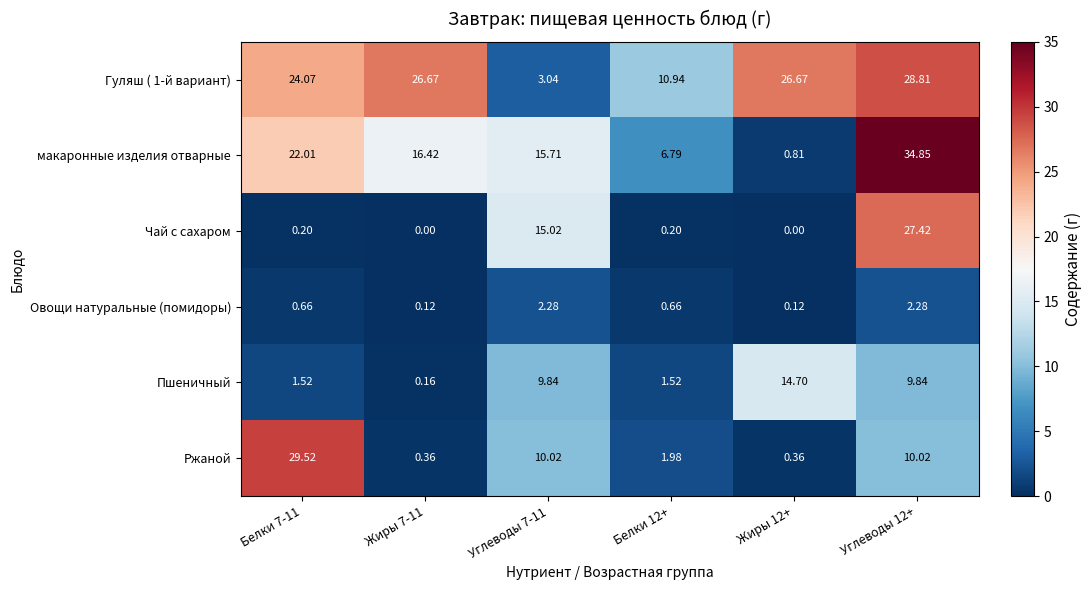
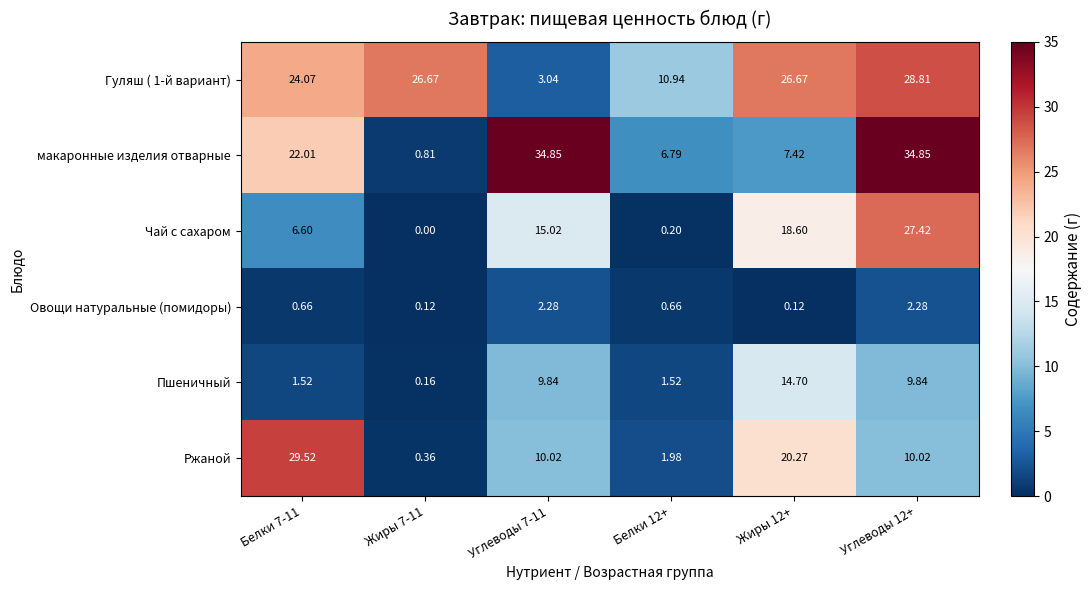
макаронные изделия отварные, Жиры 7-11: 16.42 -> 0.81
макаронные изделия отварные, Углеводы 7-11: 15.71 -> 34.85
макаронные изделия отварные, Жиры 12+: 0.81 -> 7.42
Чай с сахаром, Белки 7-11: 0.20 -> 6.60
Чай с сахаром, Жиры 12+: 0.00 -> 18.60
Ржаной, Жиры 12+: 0.36 -> 20.27
